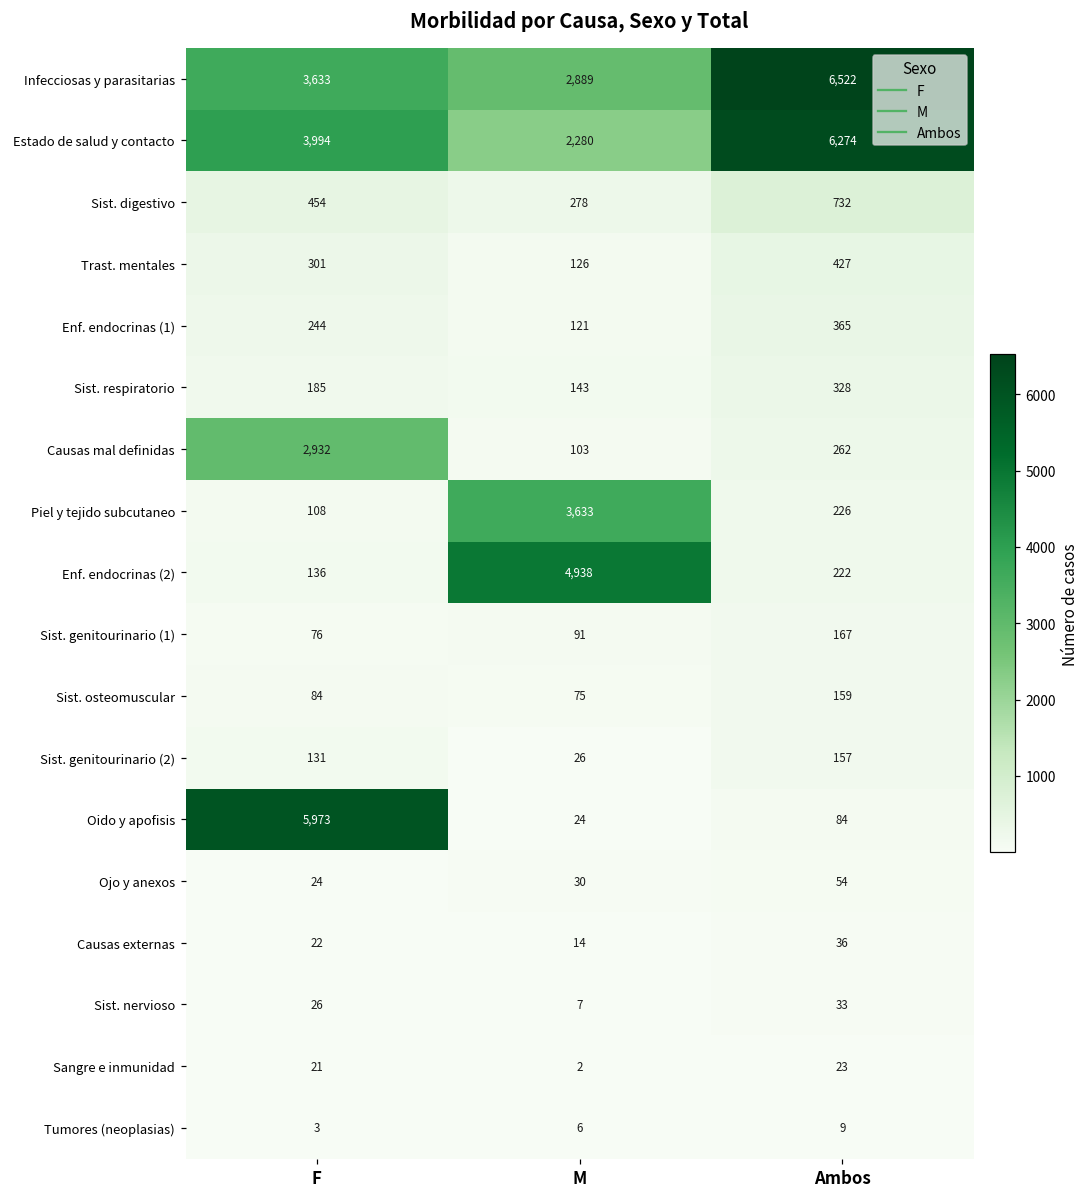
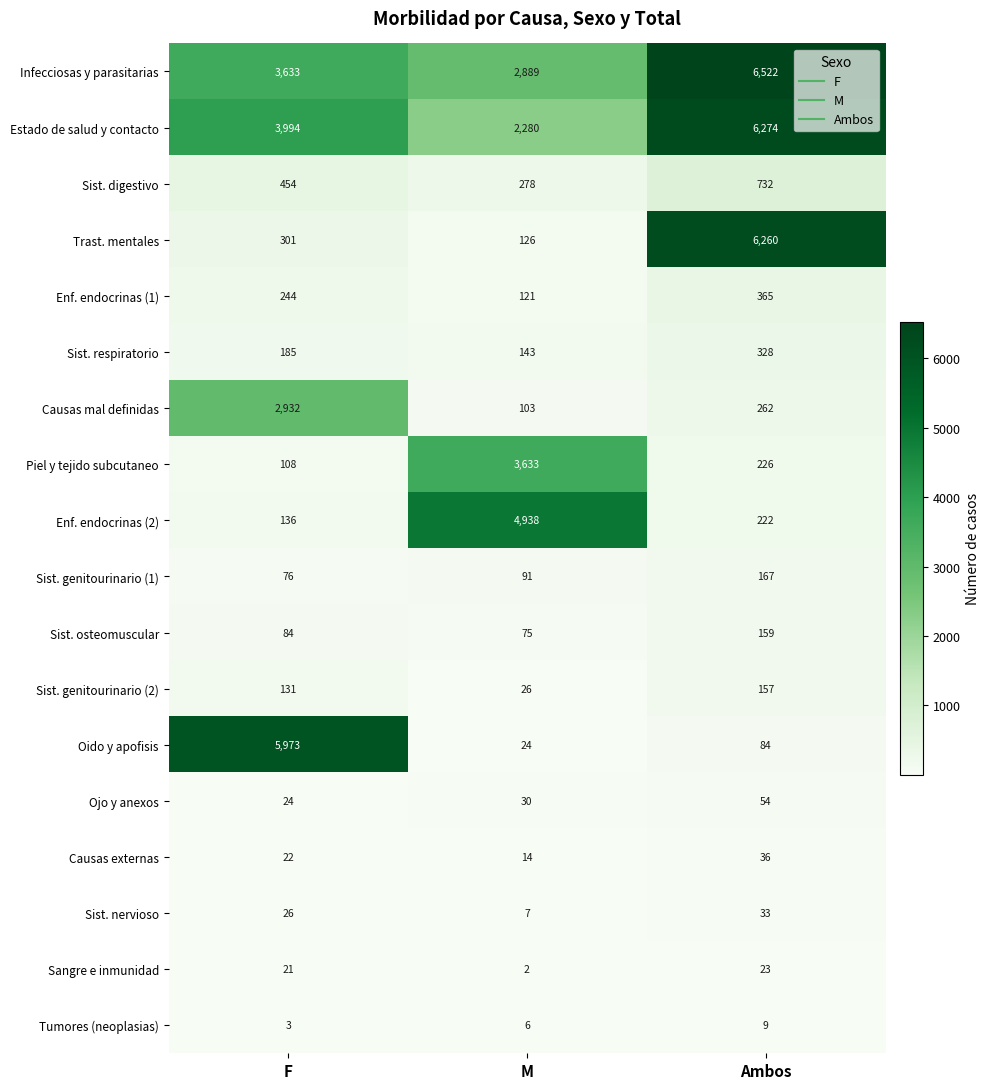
Trast. mentales, Ambos: 427 -> 6,260
